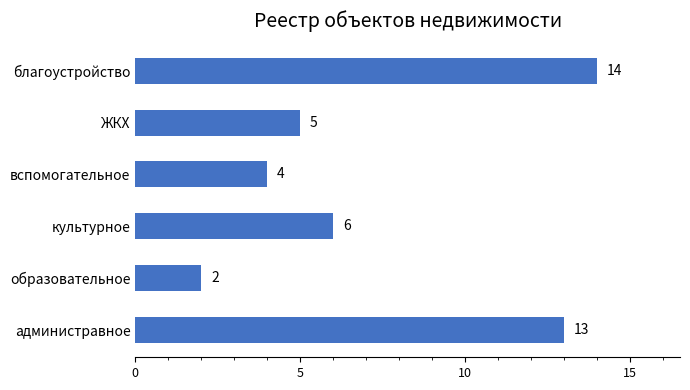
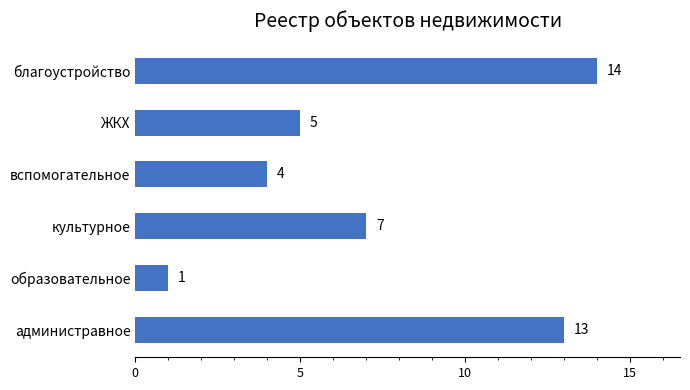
культурное: 6 -> 7
образовательное: 2 -> 1
